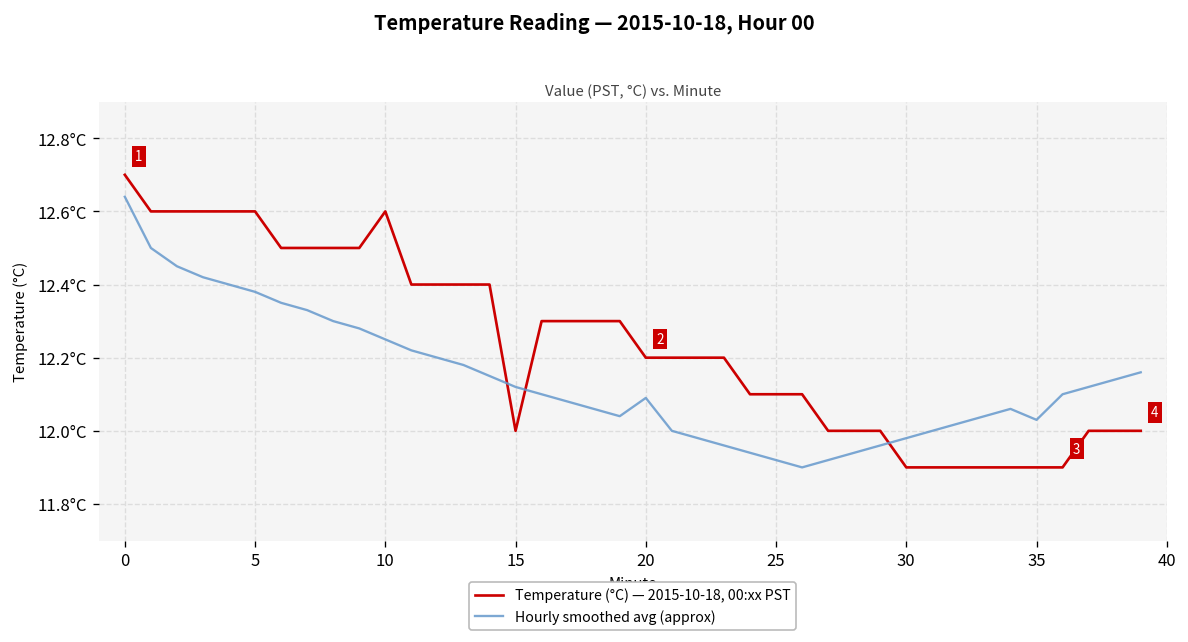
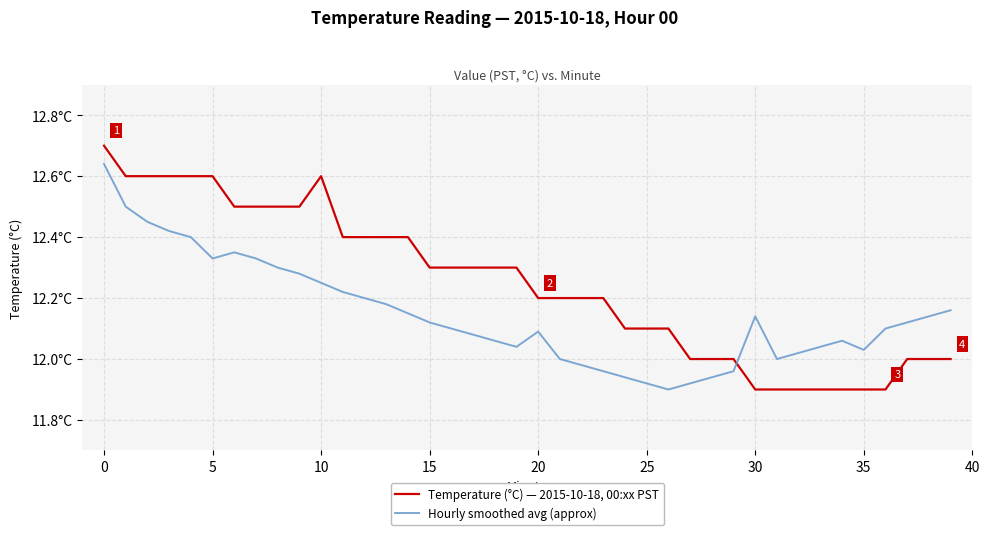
Hourly smoothed avg (approx), 5: 12.38°C -> 12.33°C
Temperature (°C) — 2015-10-18, 00:xx PST, 15: 12.0°C -> 12.3°C
Hourly smoothed avg (approx), 30: 11.98°C -> 12.14°C
